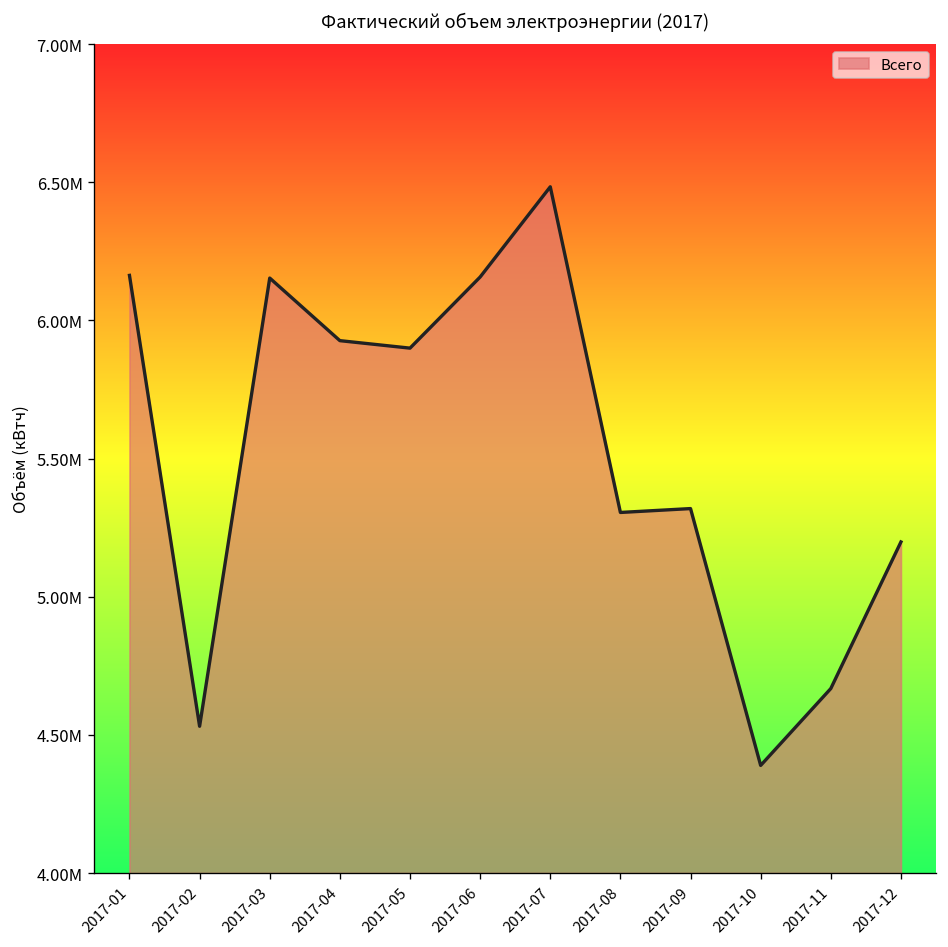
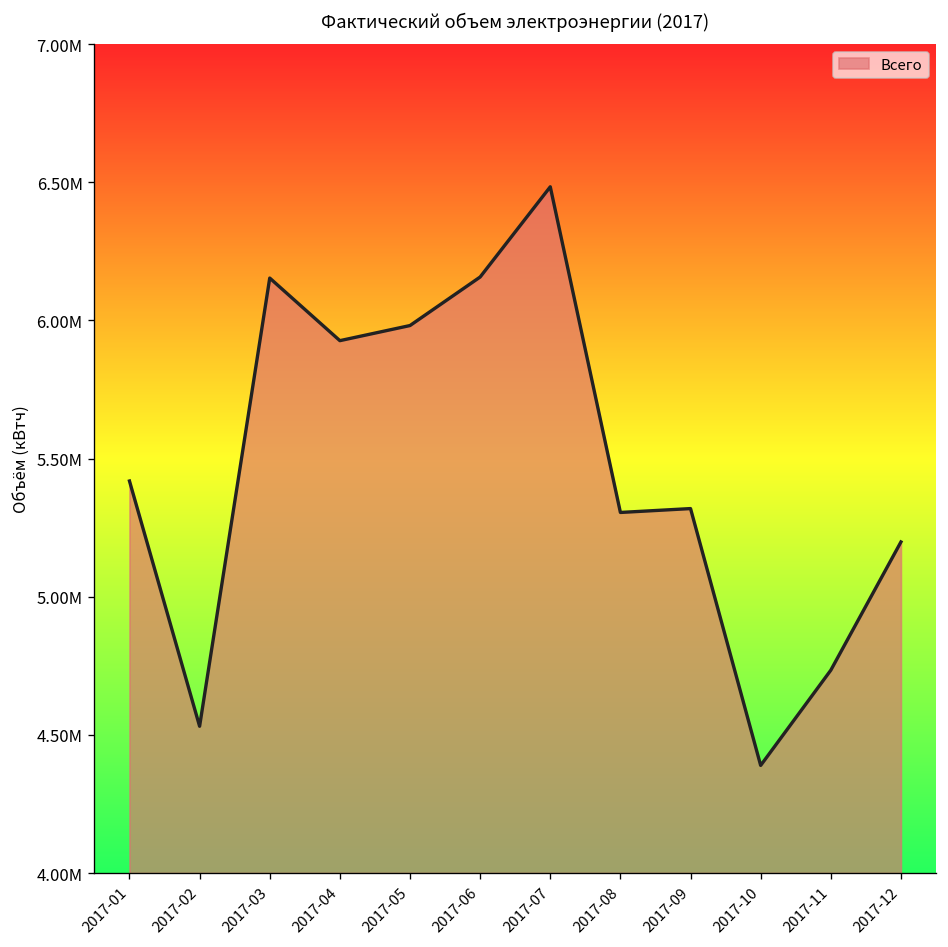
2017-01: 6160000 -> 5420000
2017-05: 5900000 -> 5980000
2017-11: 4670000 -> 4730000
